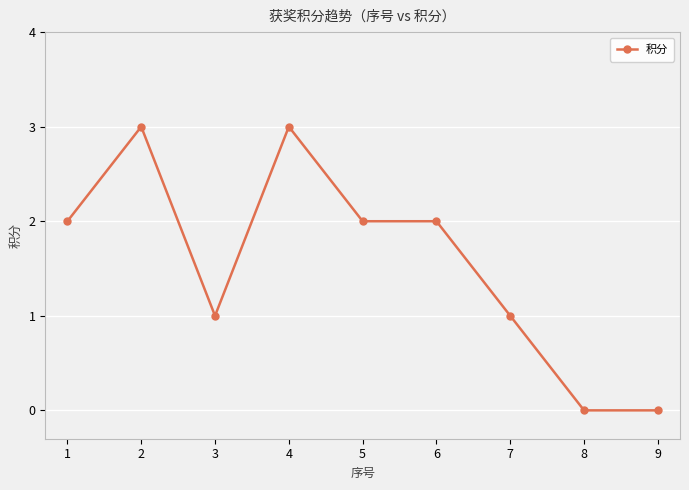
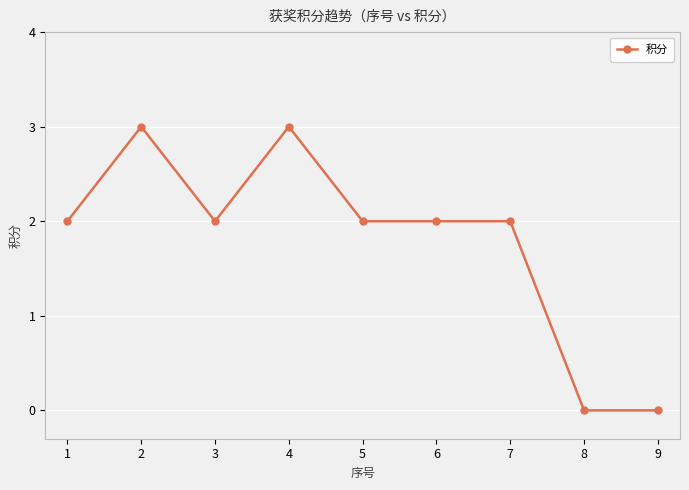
3: 1 -> 2
7: 1 -> 2
